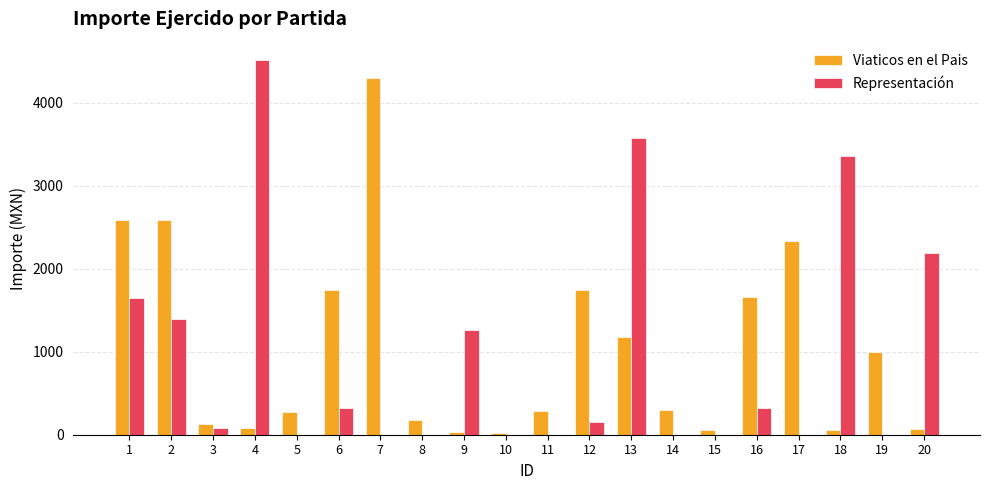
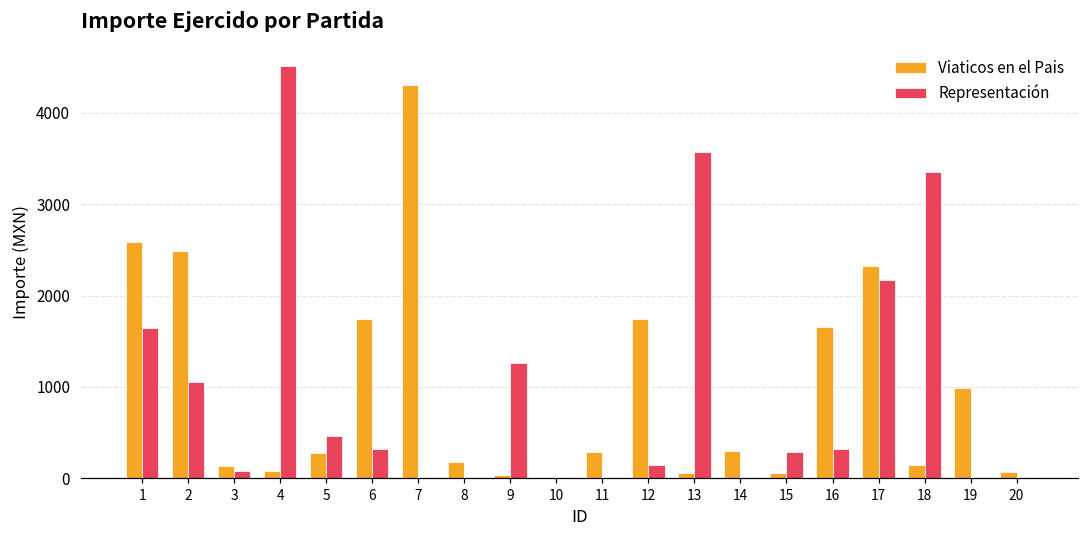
Viaticos en el Pais, 2: 2600 -> 2500
Representación, 2: 1400 -> 1100
Representación, 5: 0 -> 500
Viaticos en el Pais, 13: 1200 -> 100
Representación, 15: 0 -> 300
Representación, 17: 0 -> 2200
Viaticos en el Pais, 18: 50 -> 150
Representación, 20: 2200 -> 0
